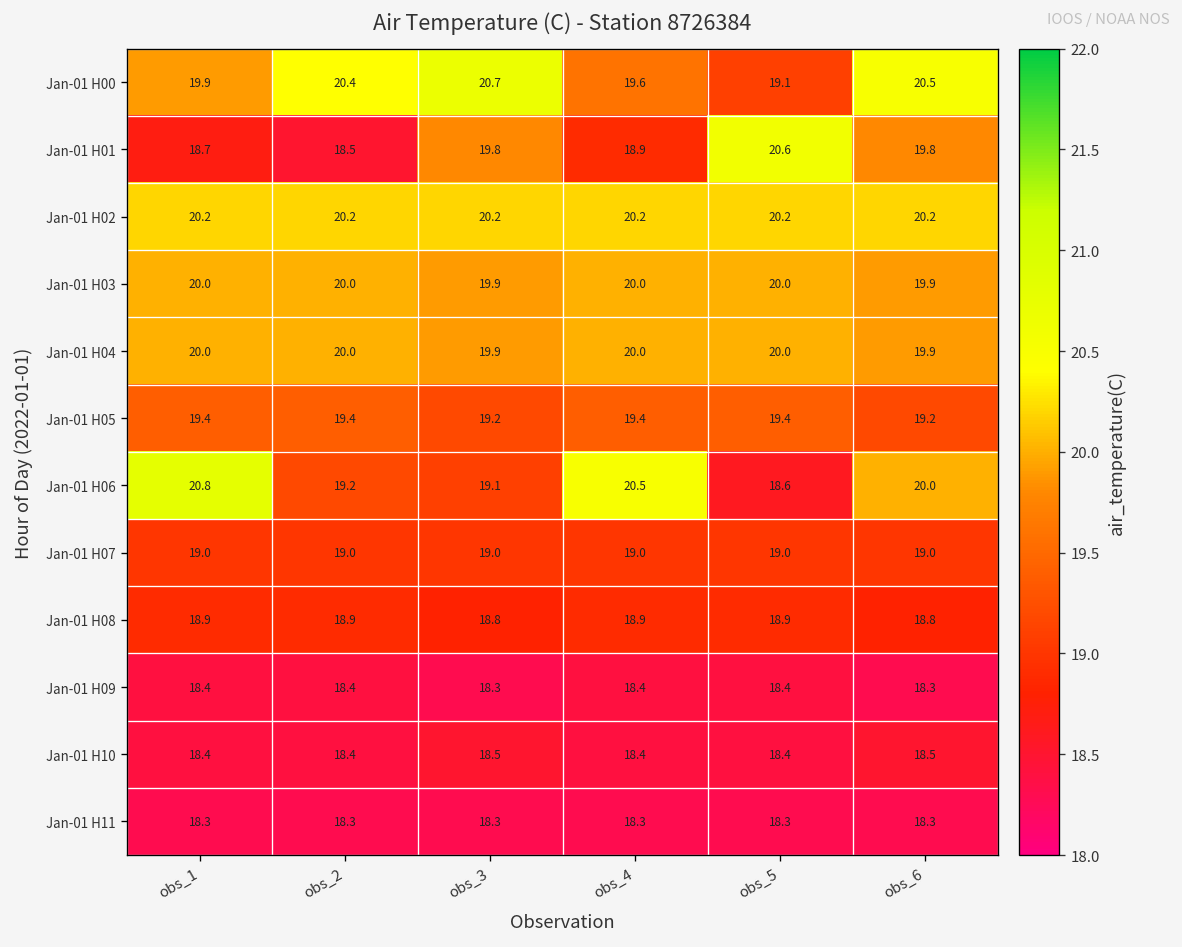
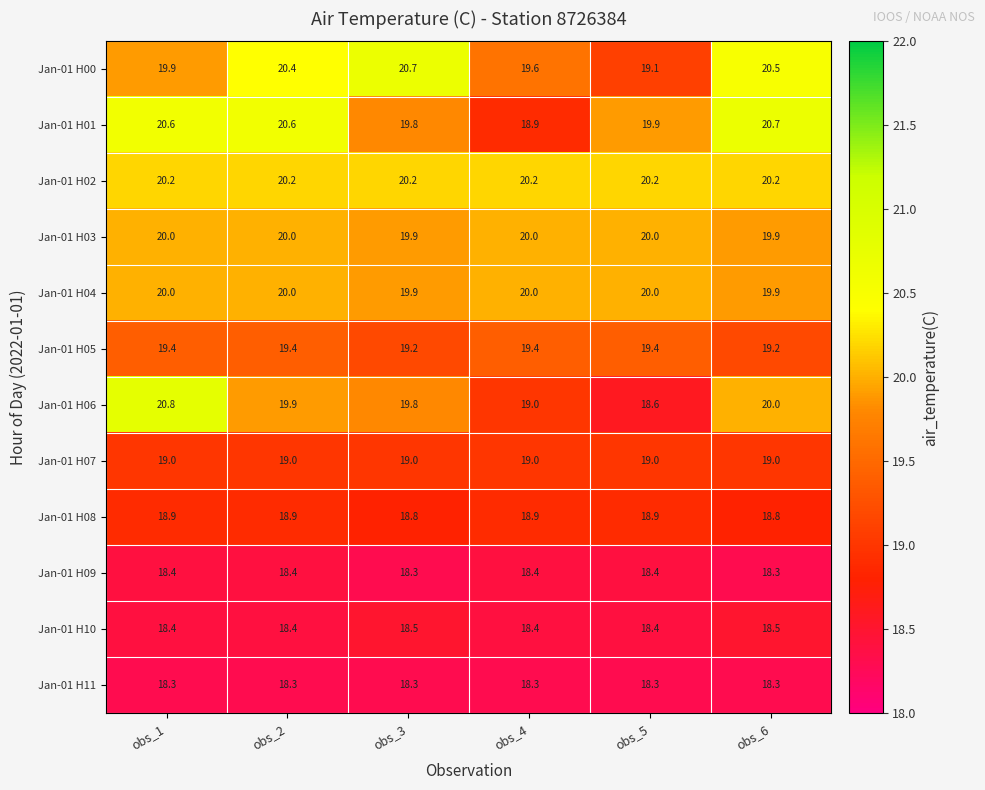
Jan-01 H01, obs_1: 18.7 -> 20.6
Jan-01 H01, obs_2: 18.5 -> 20.6
Jan-01 H01, obs_5: 20.6 -> 19.9
Jan-01 H01, obs_6: 19.8 -> 20.7
Jan-01 H06, obs_2: 19.2 -> 19.9
Jan-01 H06, obs_3: 19.1 -> 19.8
Jan-01 H06, obs_4: 20.5 -> 19.0
